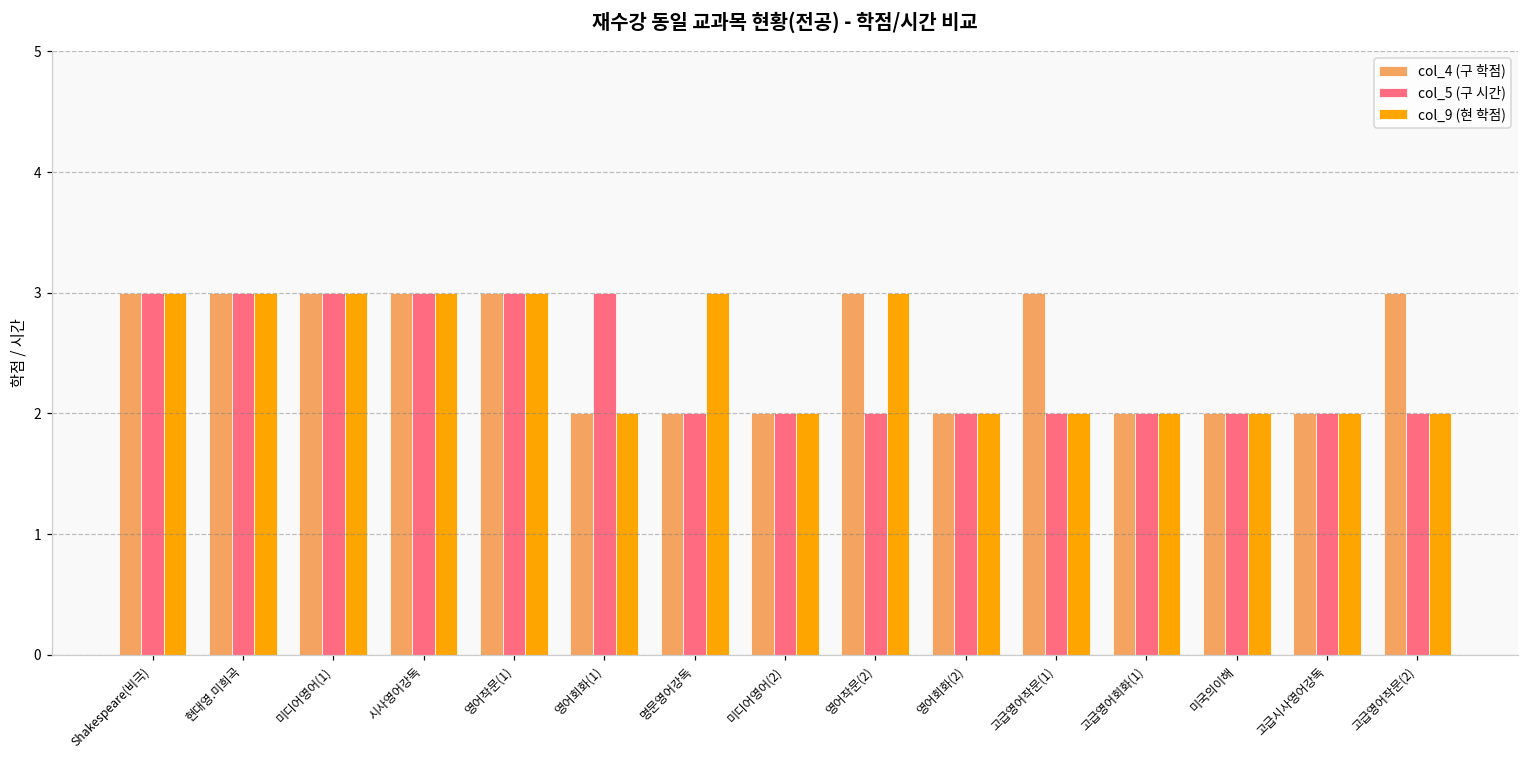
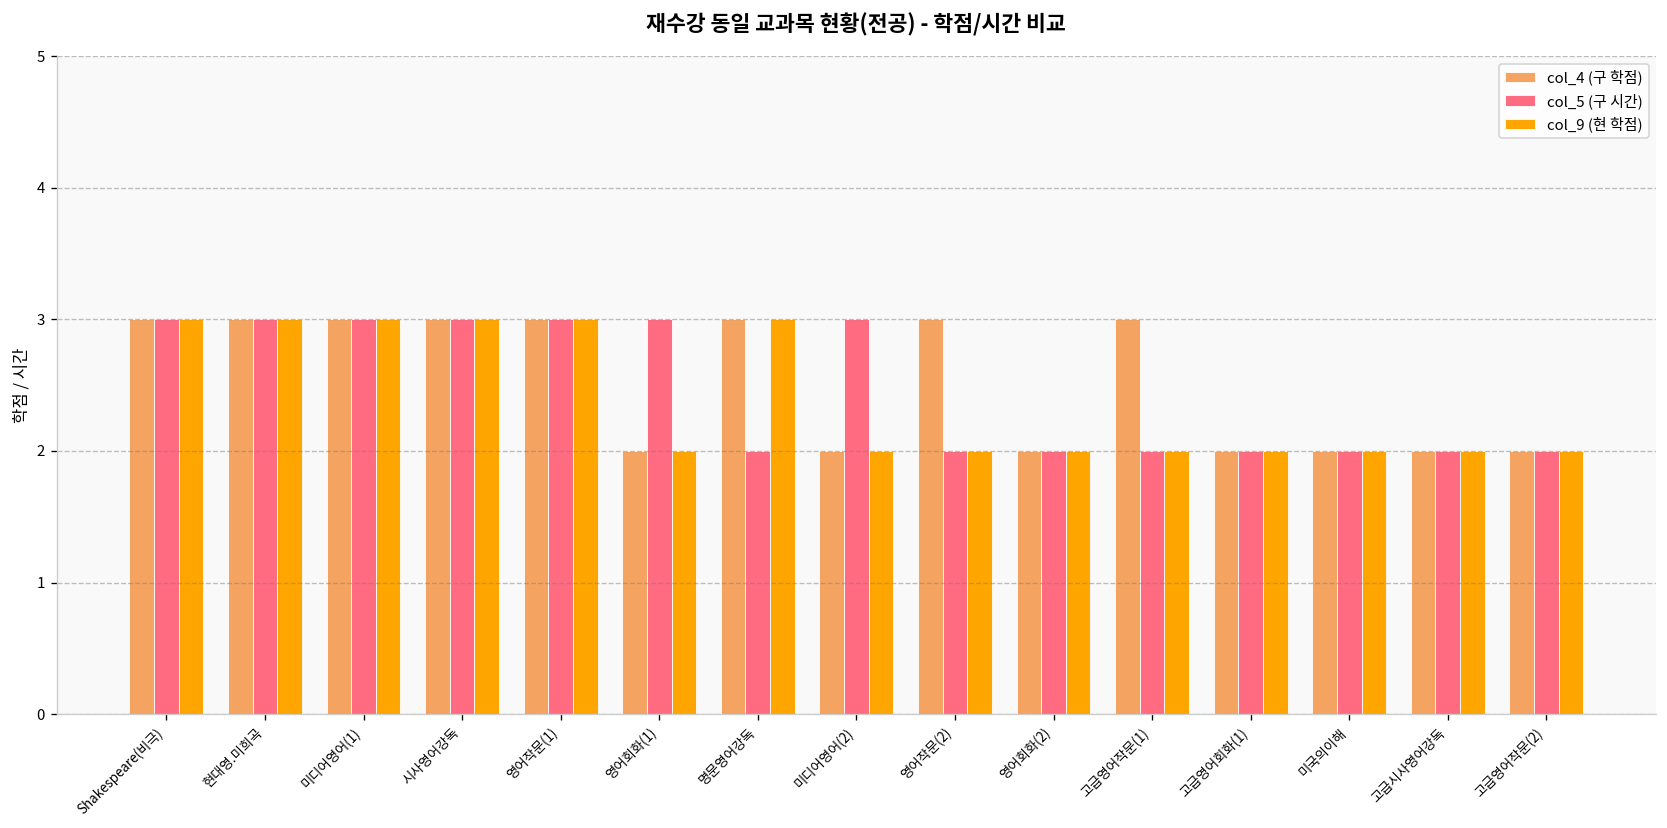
col_4 (구 학점), 명문영어강독: 2 -> 3
col_5 (구 시간), 미디어영어(2): 2 -> 3
col_9 (현 학점), 영어작문(2): 3 -> 2
col_4 (구 학점), 고급영어작문(2): 3 -> 2
